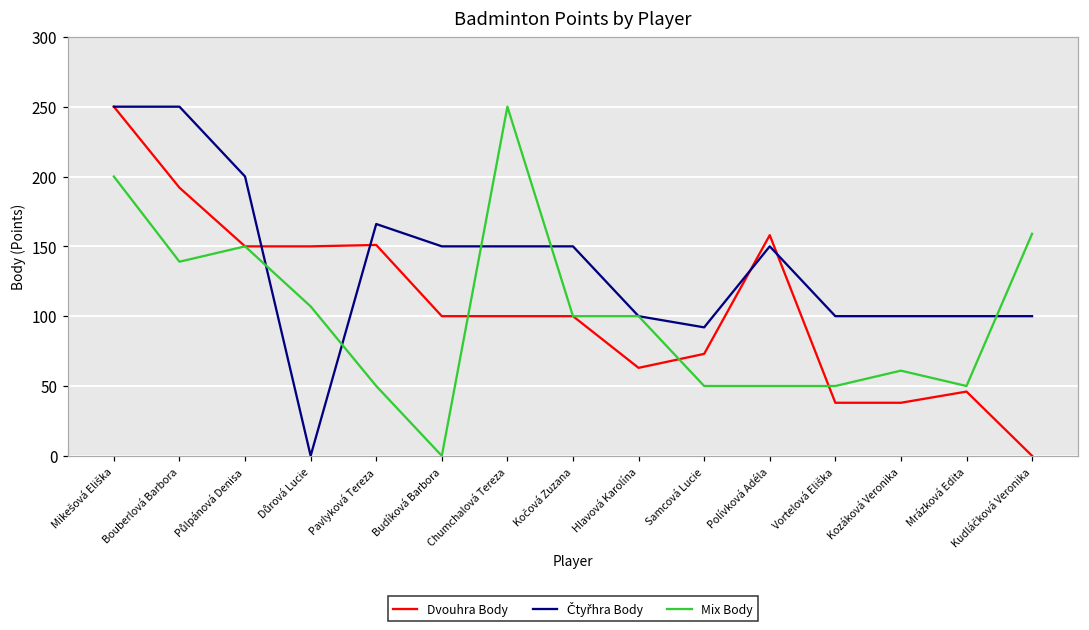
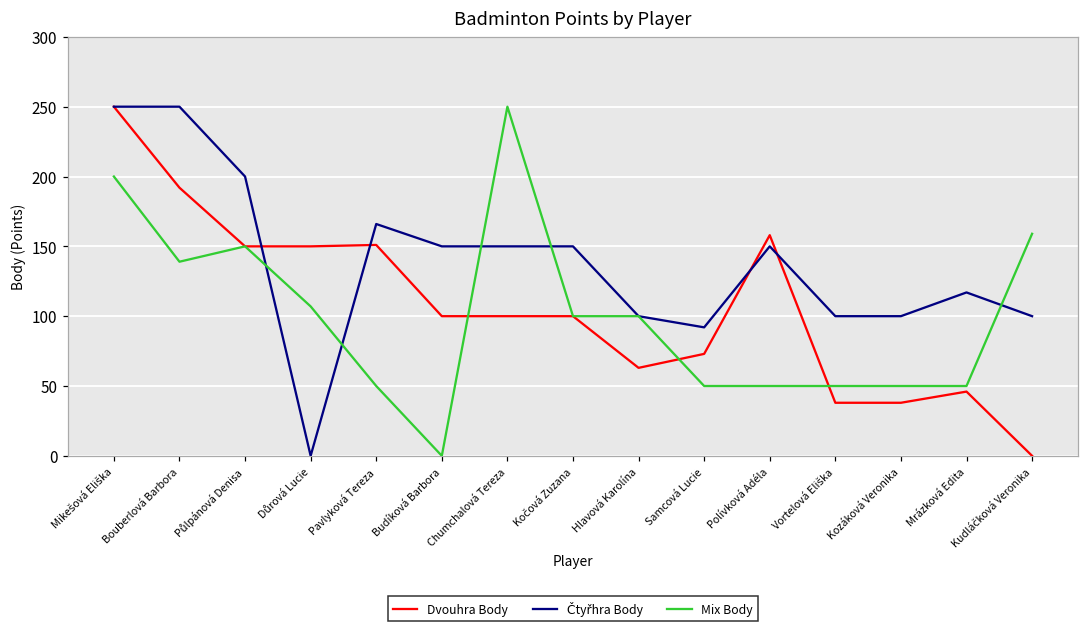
Mix Body, Kozáková Veronika: 61 -> 50
Čtyřhra Body, Mrázková Edita: 100 -> 117
